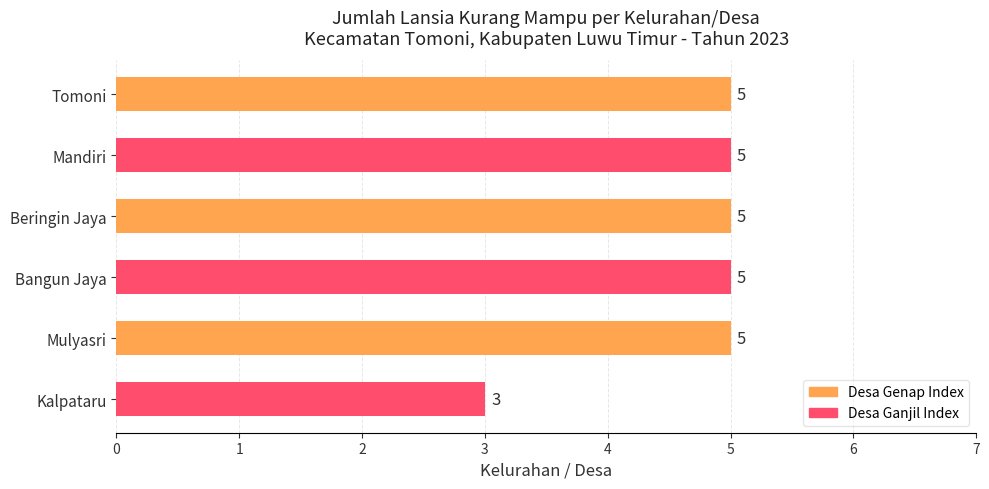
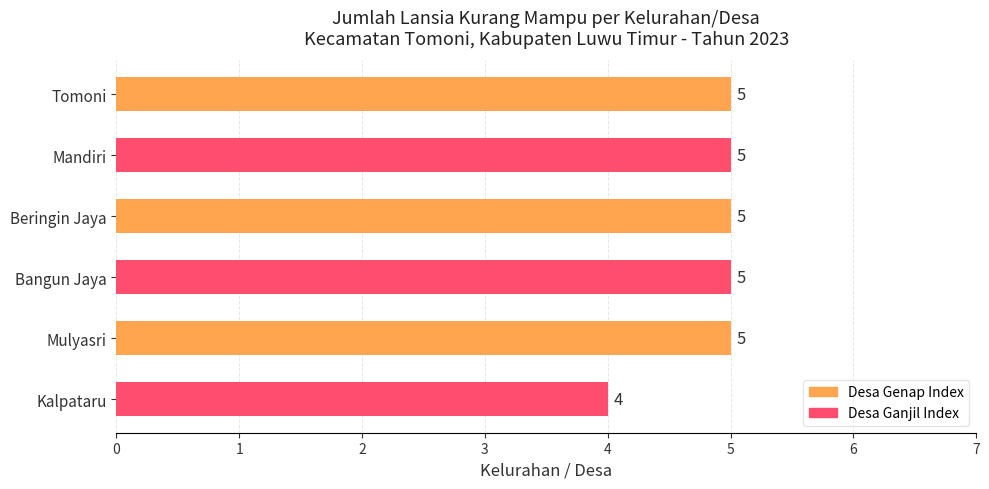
Kalpataru: 3 -> 4
